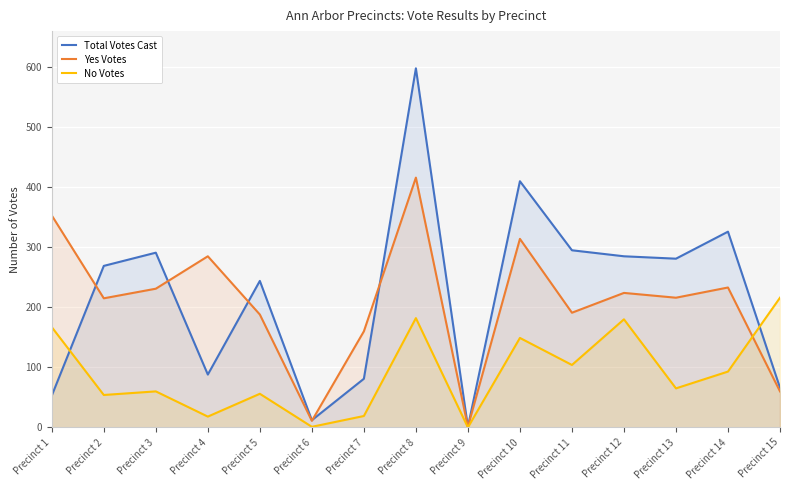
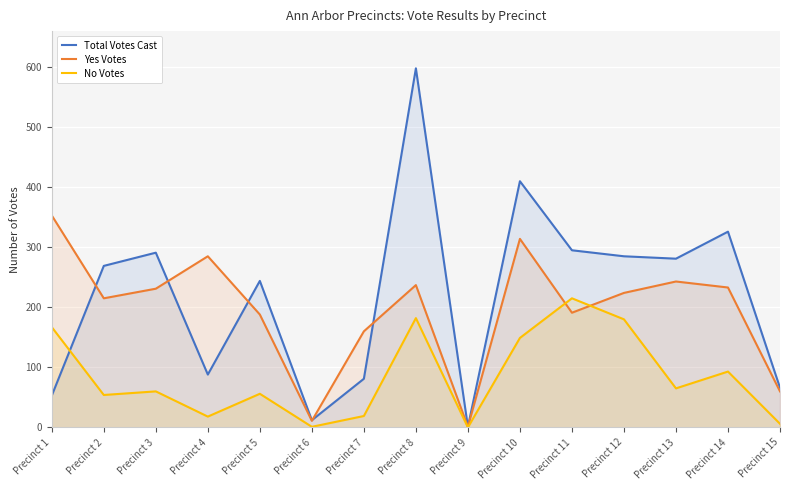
Yes Votes, Precinct 8: 420 -> 240
No Votes, Precinct 11: 100 -> 220
Yes Votes, Precinct 13: 220 -> 240
No Votes, Precinct 15: 220 -> 10
